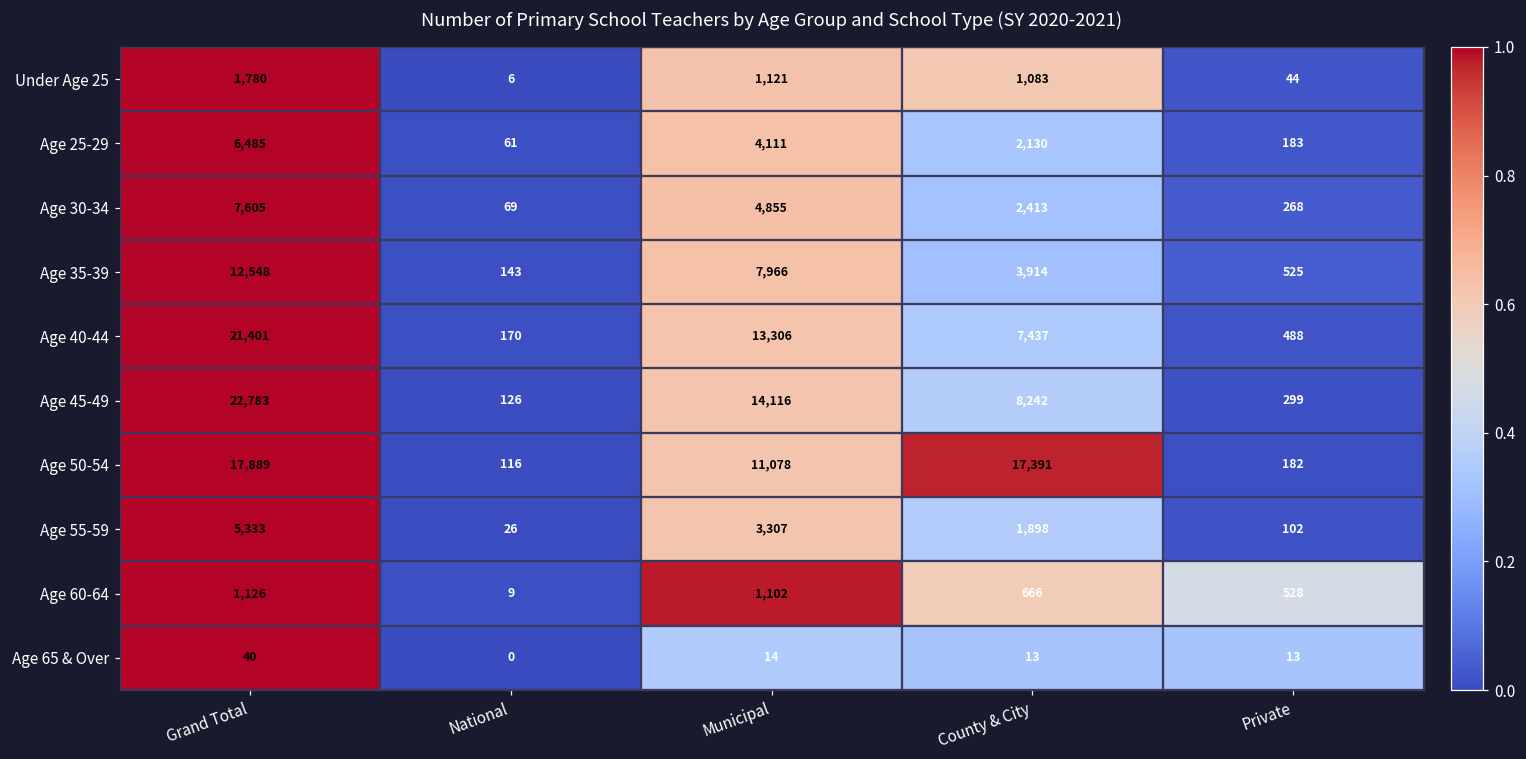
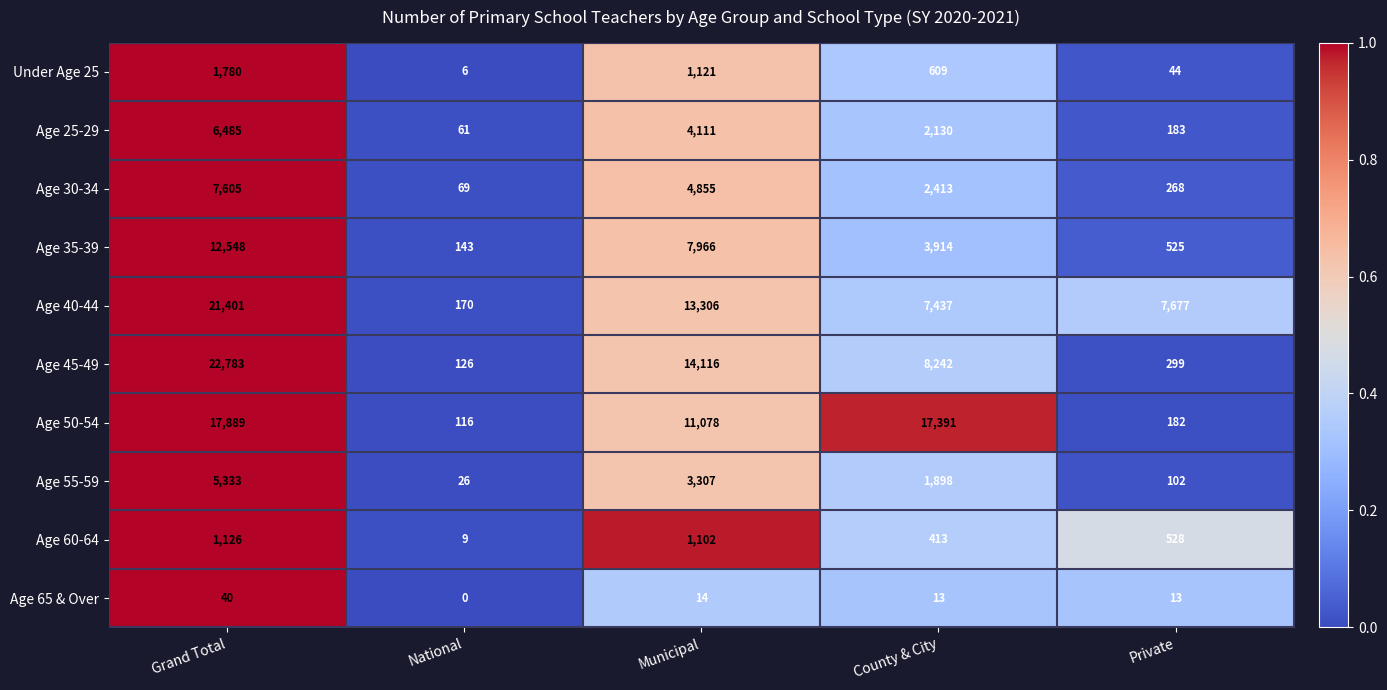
Under Age 25, County & City: 1,083 -> 609
Age 40-44, Private: 488 -> 7,677
Age 60-64, County & City: 666 -> 413
